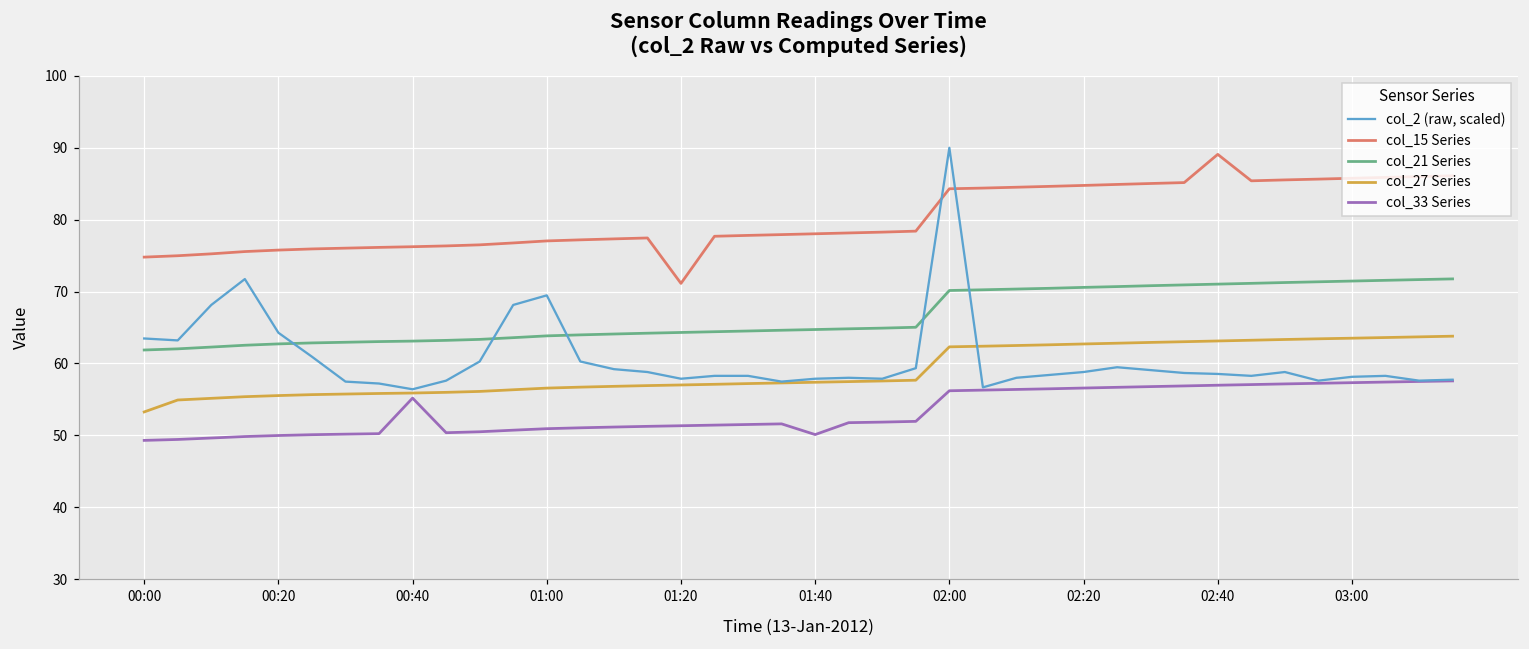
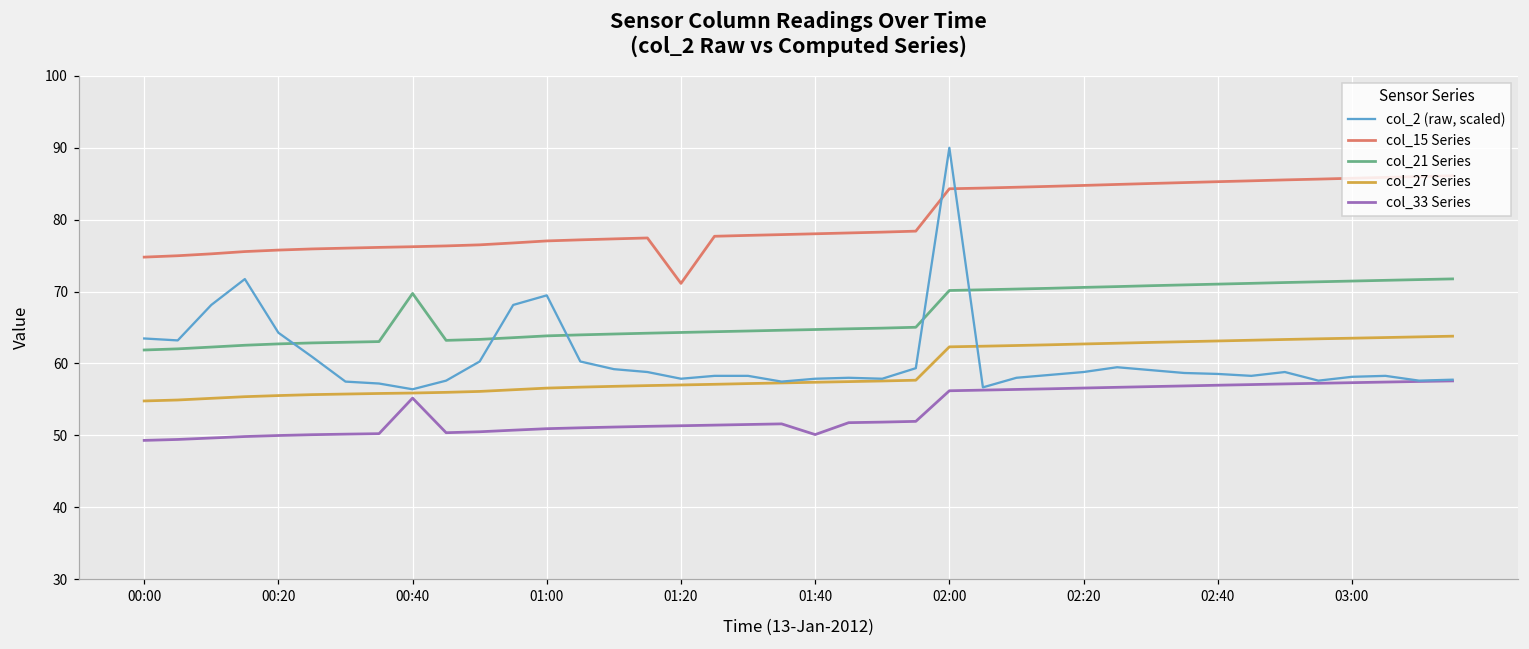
col_27 Series, 00:00: 53 -> 55
col_21 Series, 00:40: 63 -> 70
col_15 Series, 02:40: 89 -> 85
